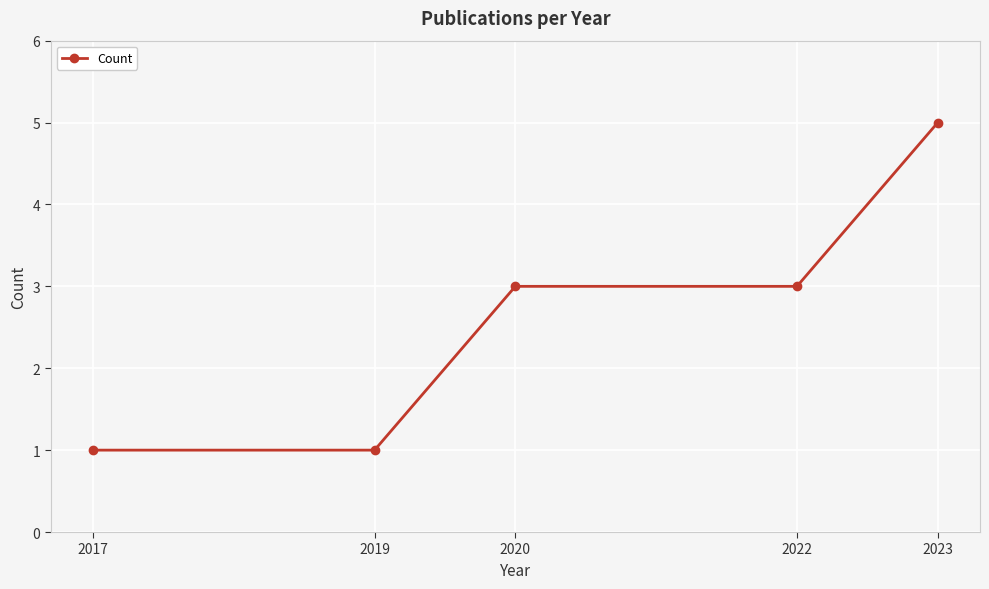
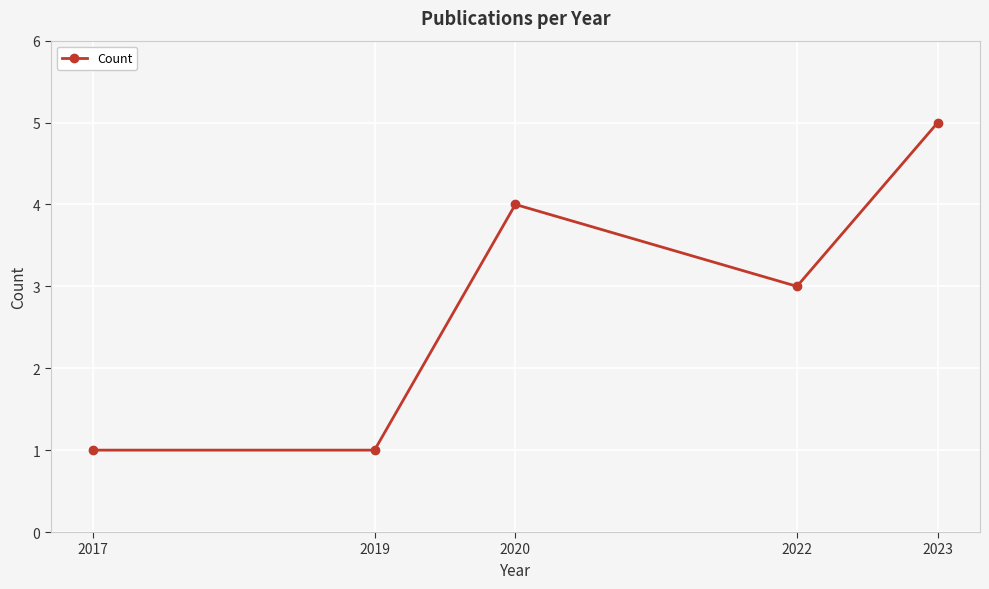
2020: 3 -> 4
